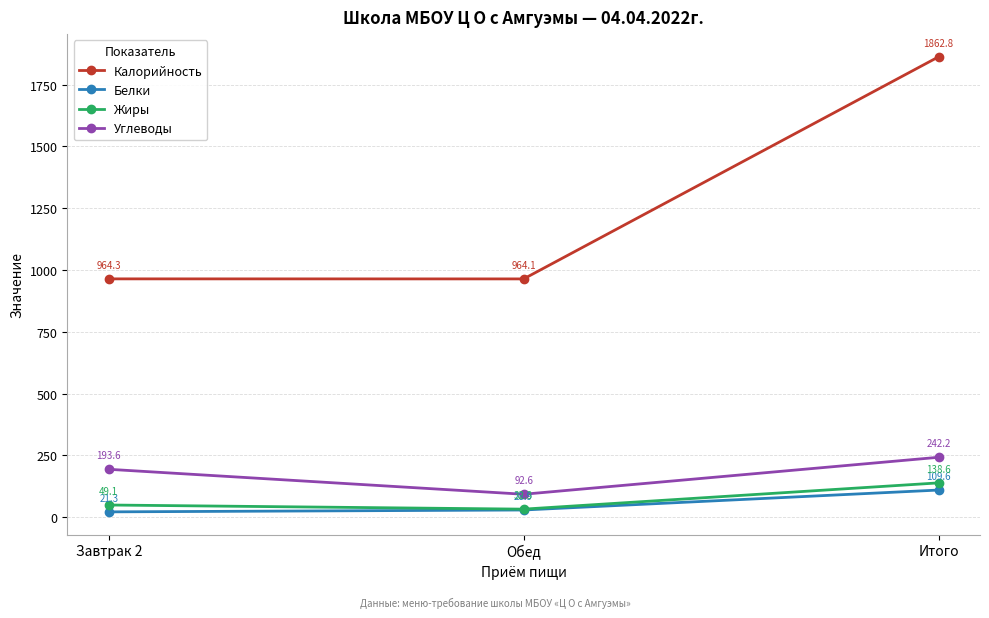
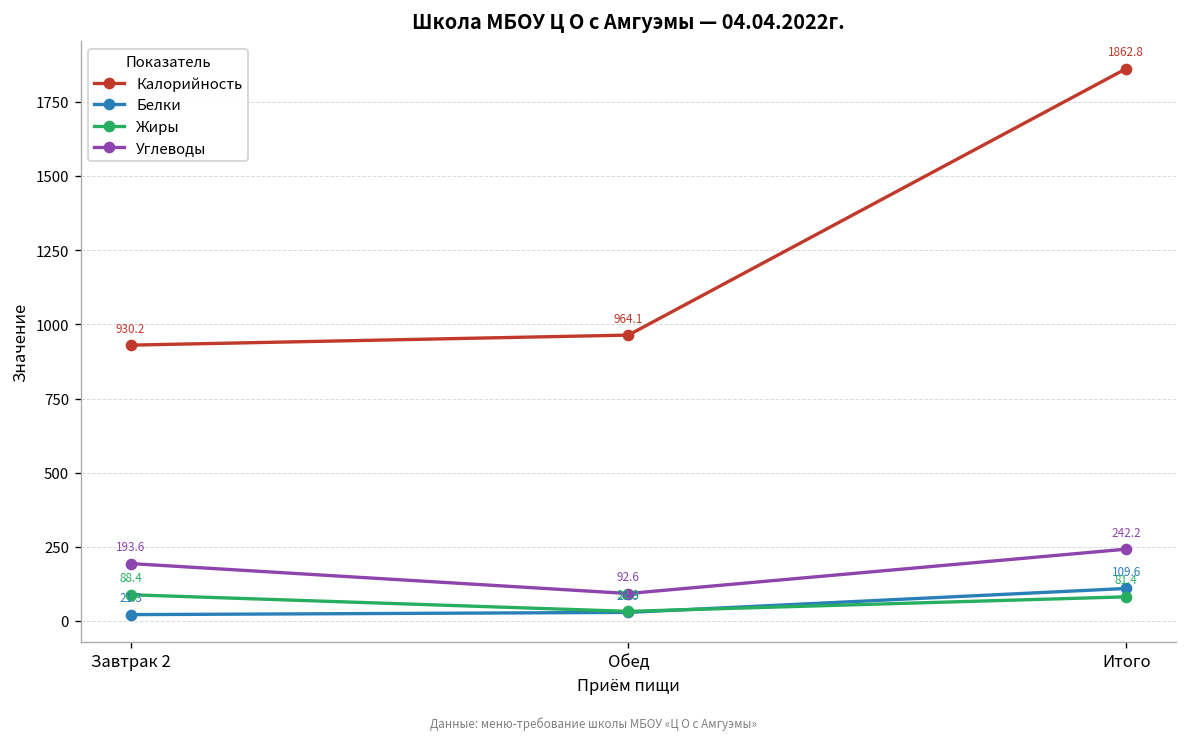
Калорийность, Завтрак 2: 964.3 -> 930.2
Жиры, Завтрак 2: 49.1 -> 88.4
Жиры, Итого: 138.6 -> 81.4
